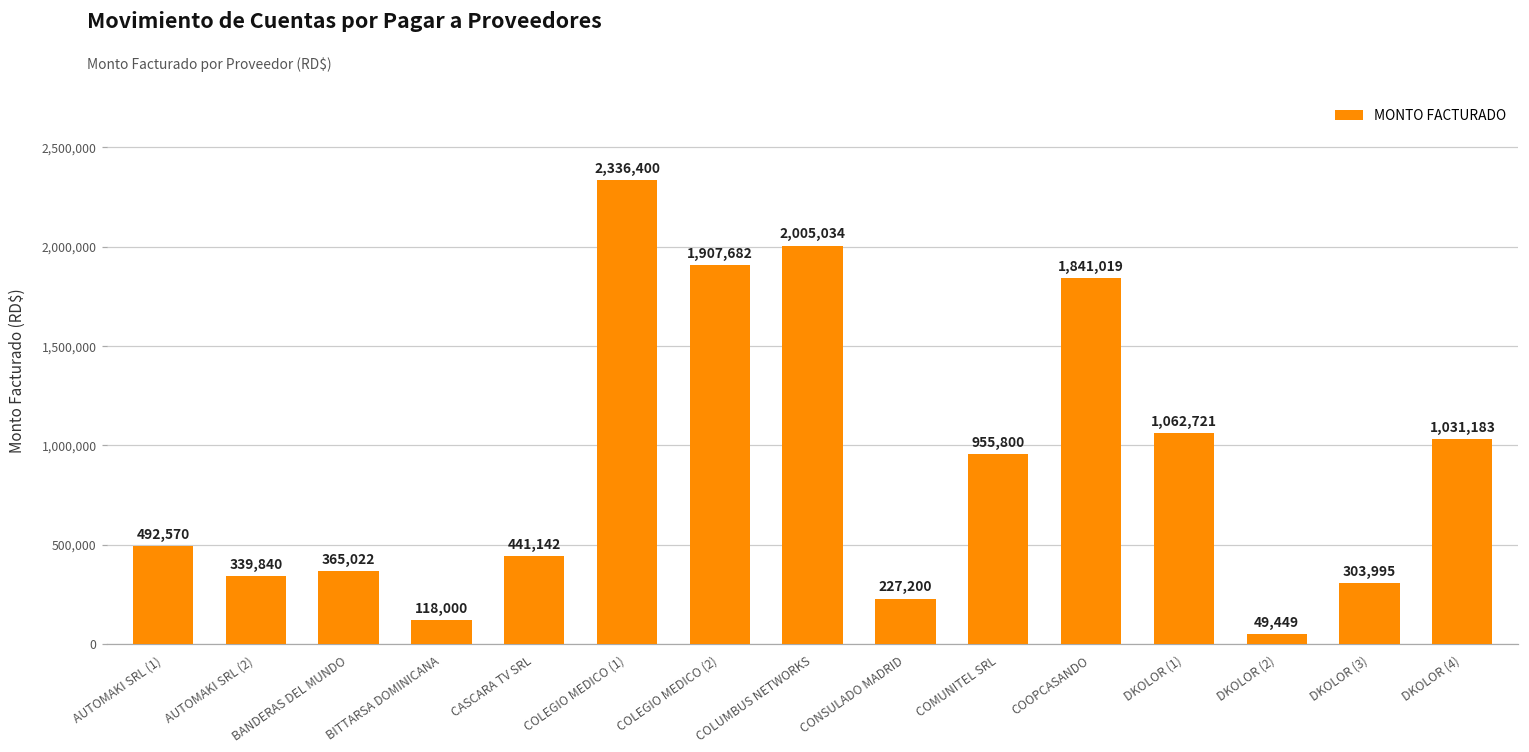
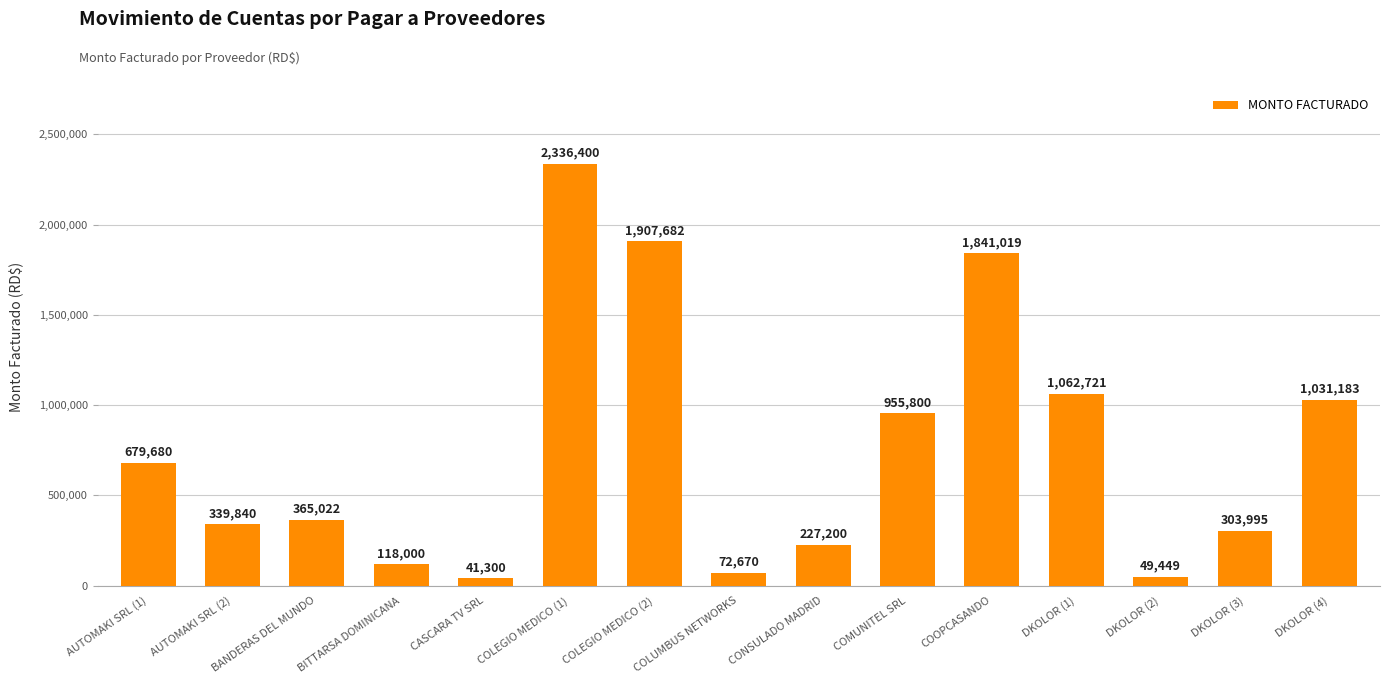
AUTOMAKI SRL (1): 492,570 -> 679,680
CASCARA TV SRL: 441,142 -> 41,300
COLUMBUS NETWORKS: 2,005,034 -> 72,670
